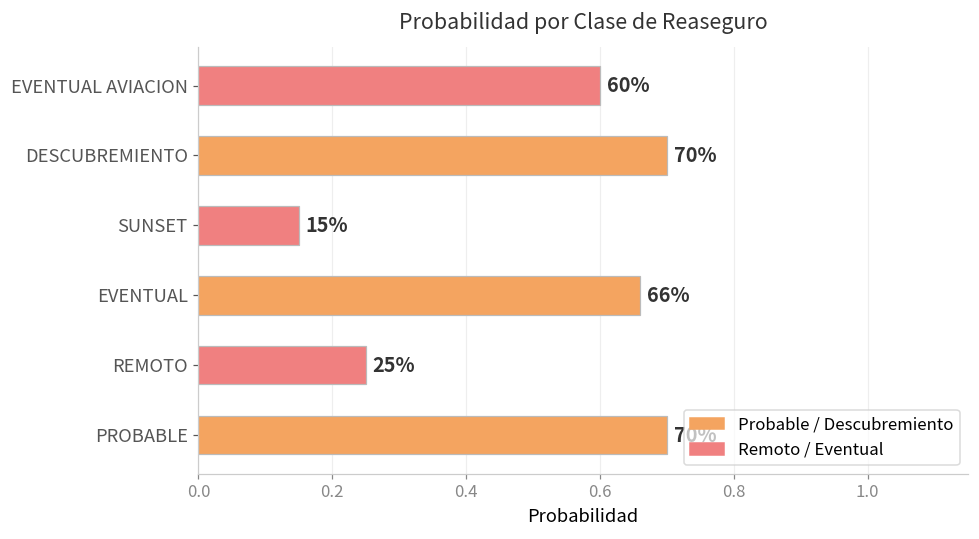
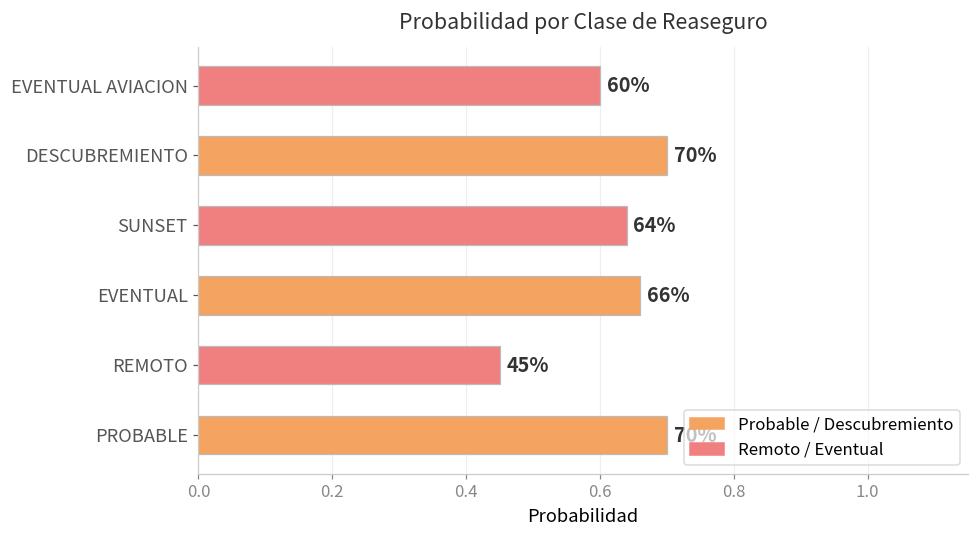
SUNSET: 15% -> 64%
REMOTO: 25% -> 45%
